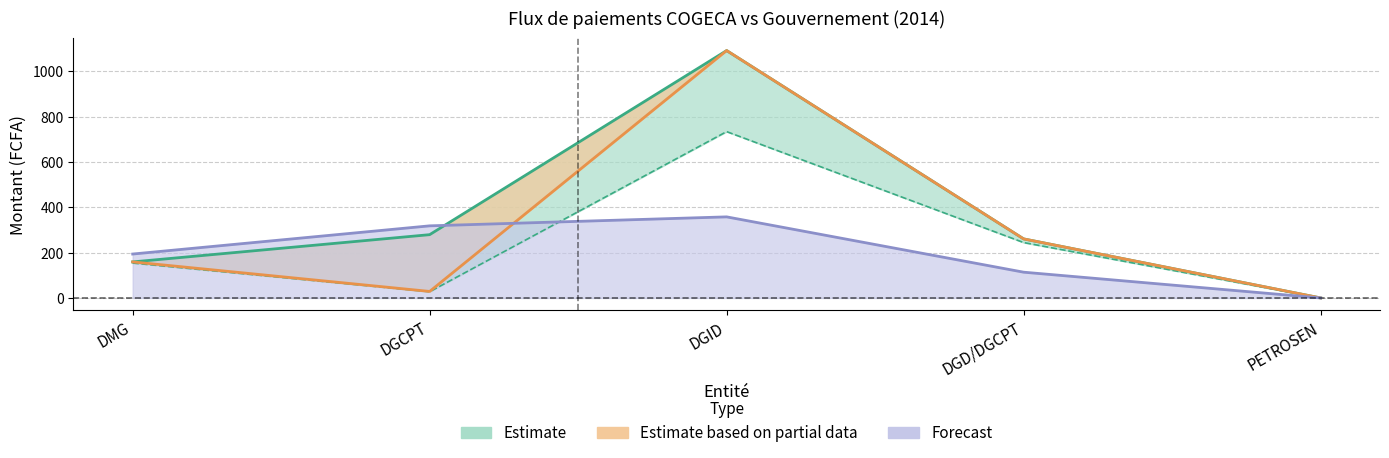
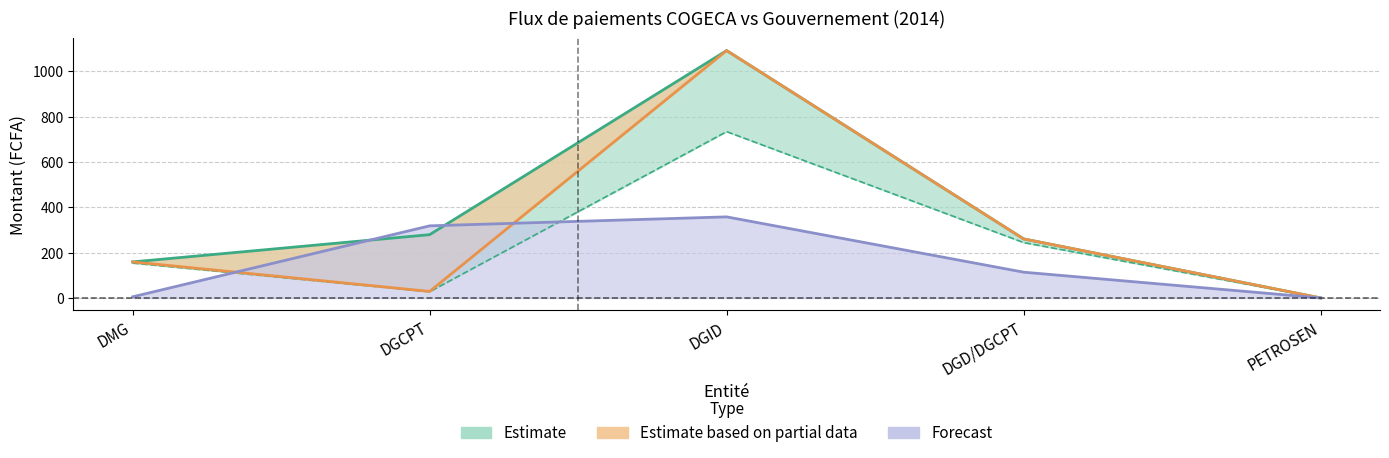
Forecast, DMG: 190 -> 10
